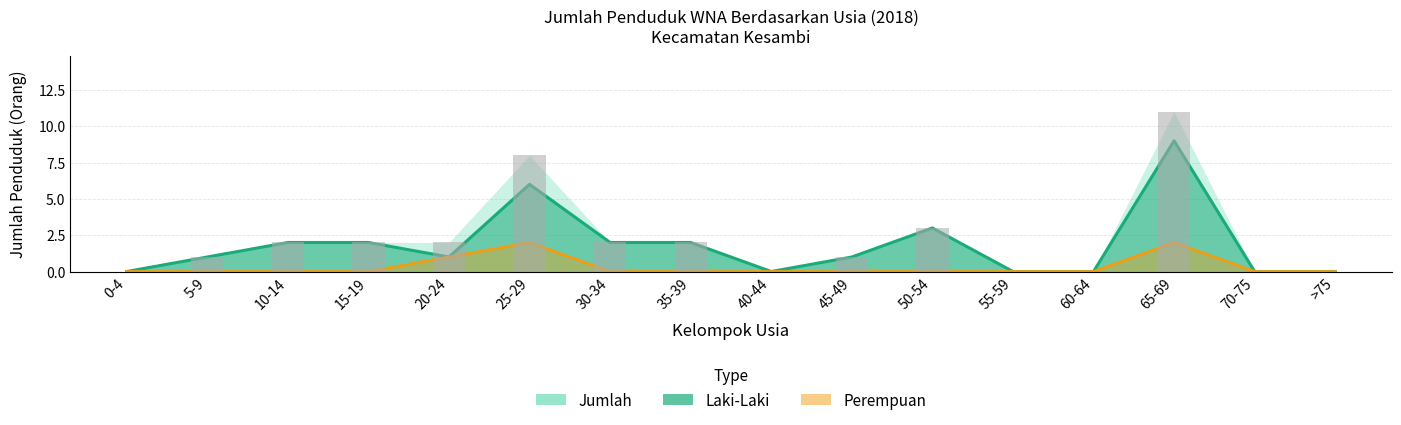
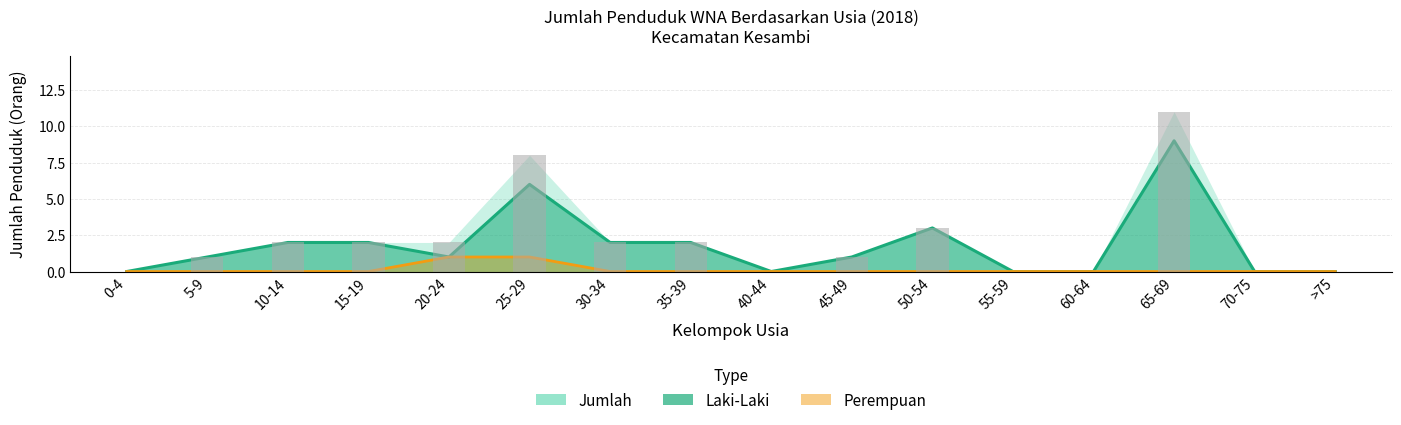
Perempuan, 25-29: 2 -> 1
Perempuan, 65-69: 2 -> 0
